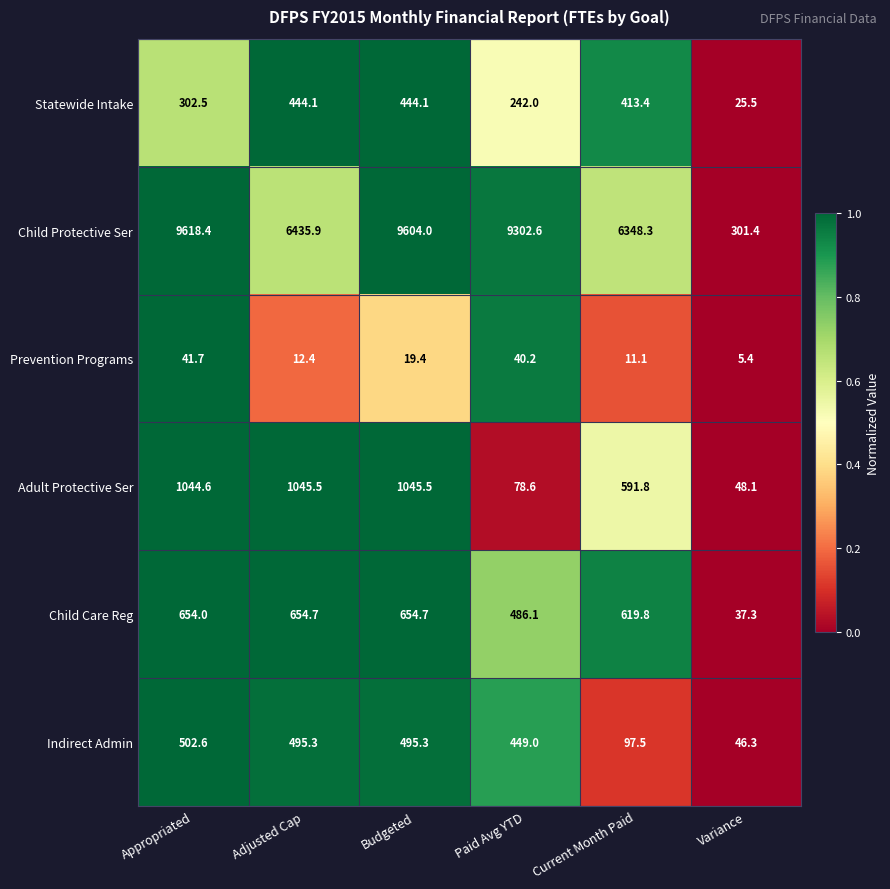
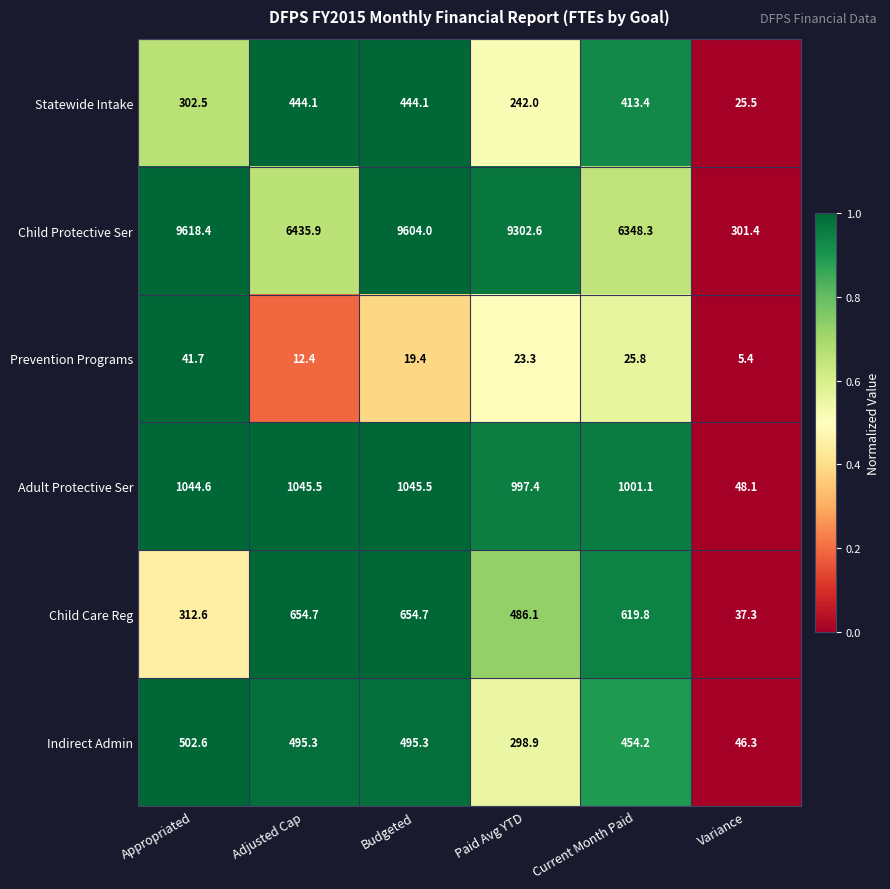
Prevention Programs, Paid Avg YTD: 40.2 -> 23.3
Prevention Programs, Current Month Paid: 11.1 -> 25.8
Adult Protective Ser, Paid Avg YTD: 78.6 -> 997.4
Adult Protective Ser, Current Month Paid: 591.8 -> 1001.1
Child Care Reg, Appropriated: 654.0 -> 312.6
Indirect Admin, Paid Avg YTD: 449.0 -> 298.9
Indirect Admin, Current Month Paid: 97.5 -> 454.2
